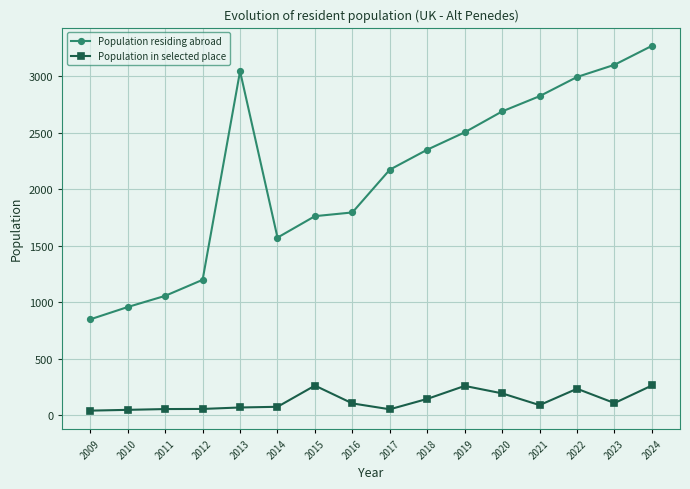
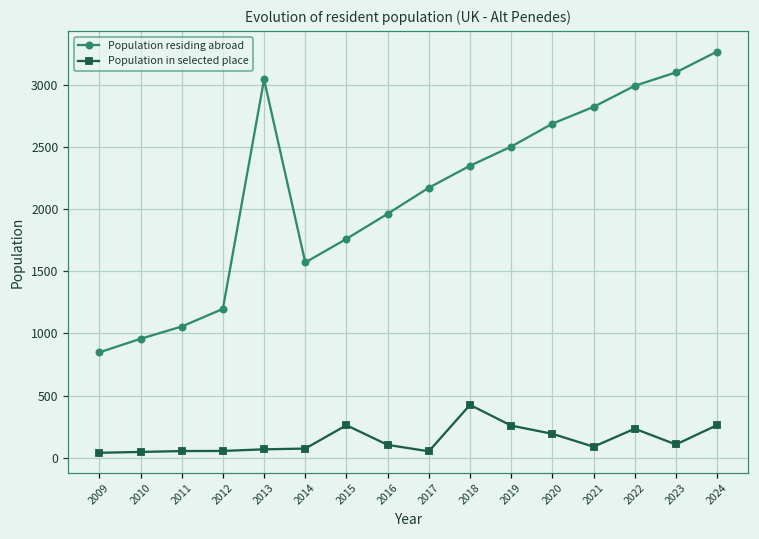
Population residing abroad, 2016: 1800 -> 1960
Population in selected place, 2018: 140 -> 430
